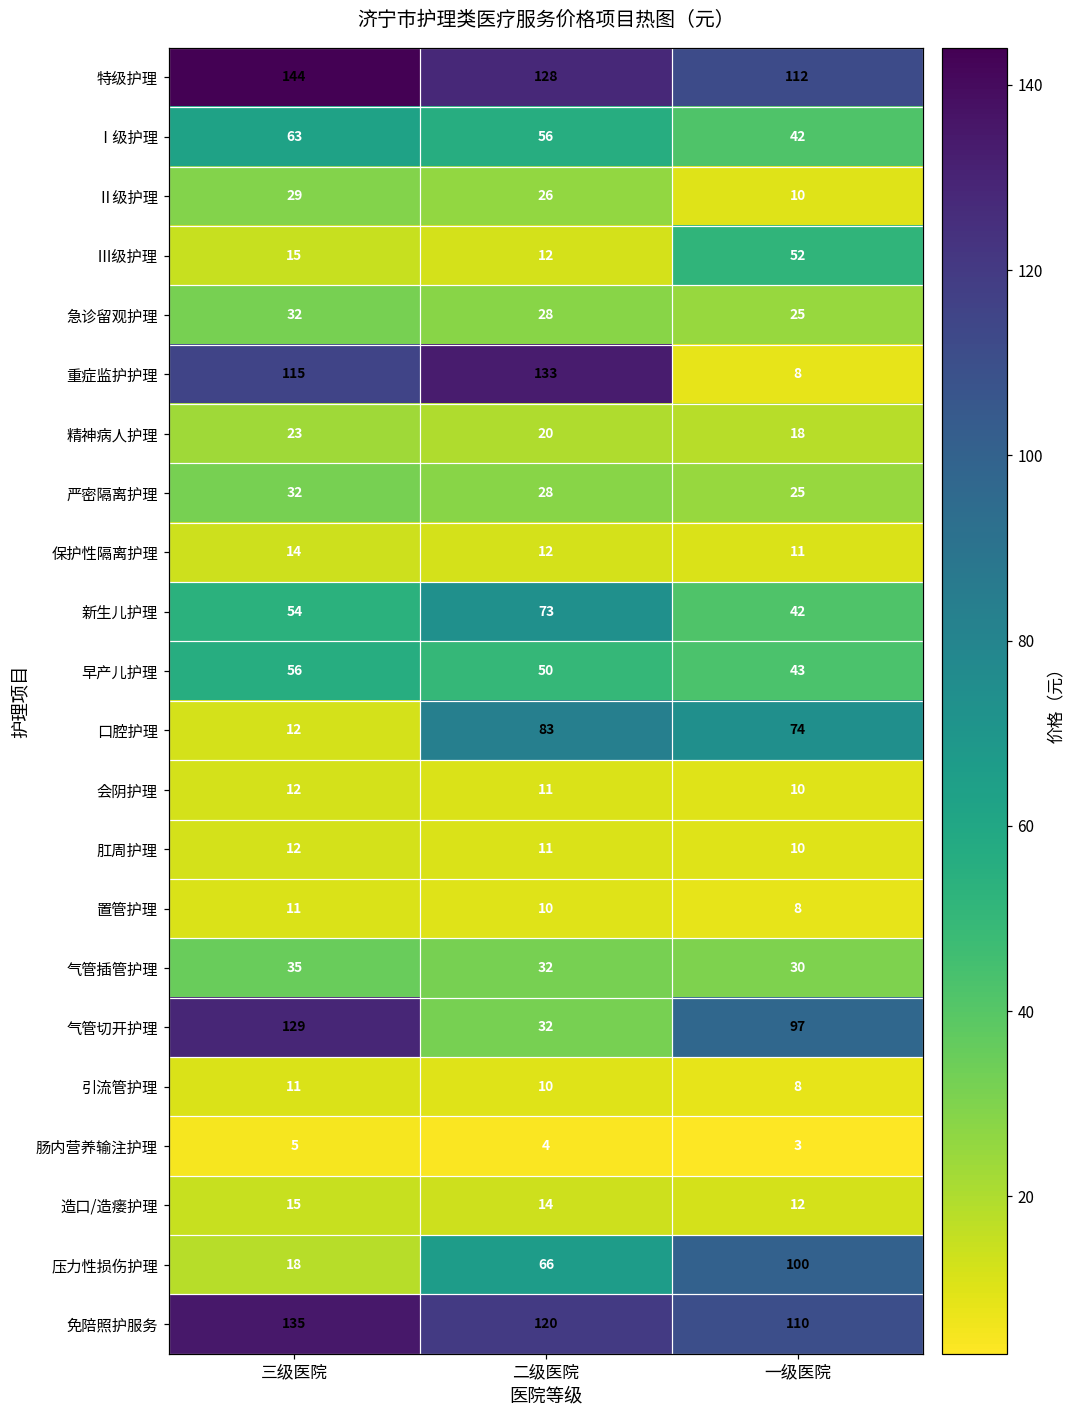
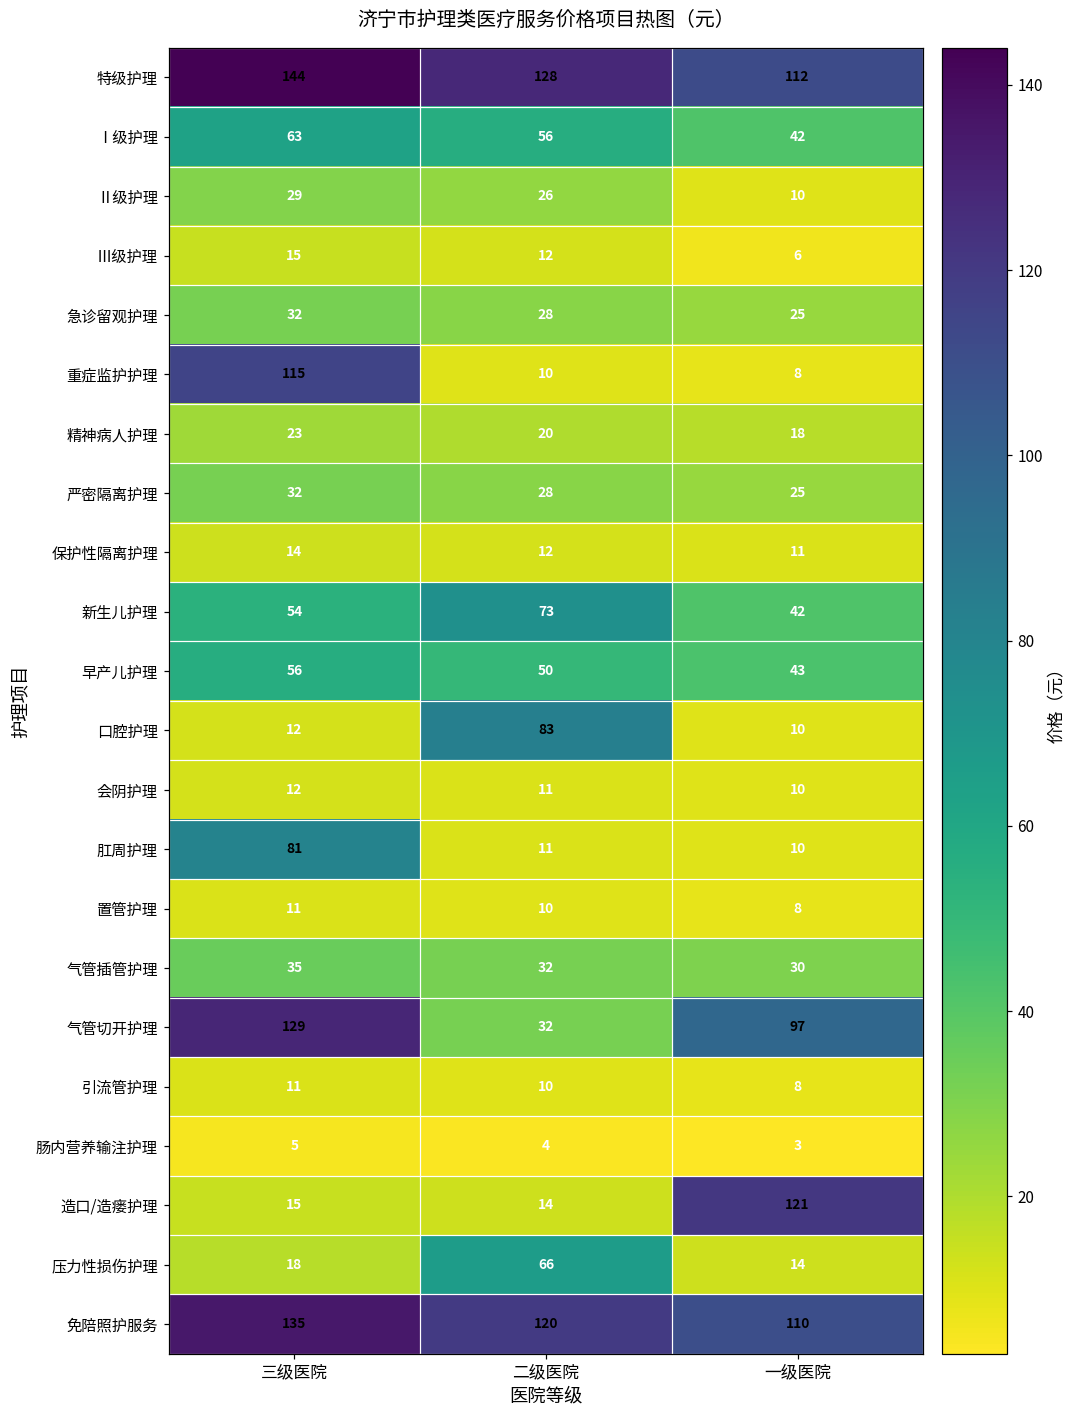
Ⅲ级护理, 一级医院: 52 -> 6
重症监护护理, 二级医院: 133 -> 10
口腔护理, 一级医院: 74 -> 10
肛周护理, 三级医院: 12 -> 81
造口/造瘘护理, 一级医院: 12 -> 121
压力性损伤护理, 一级医院: 100 -> 14
